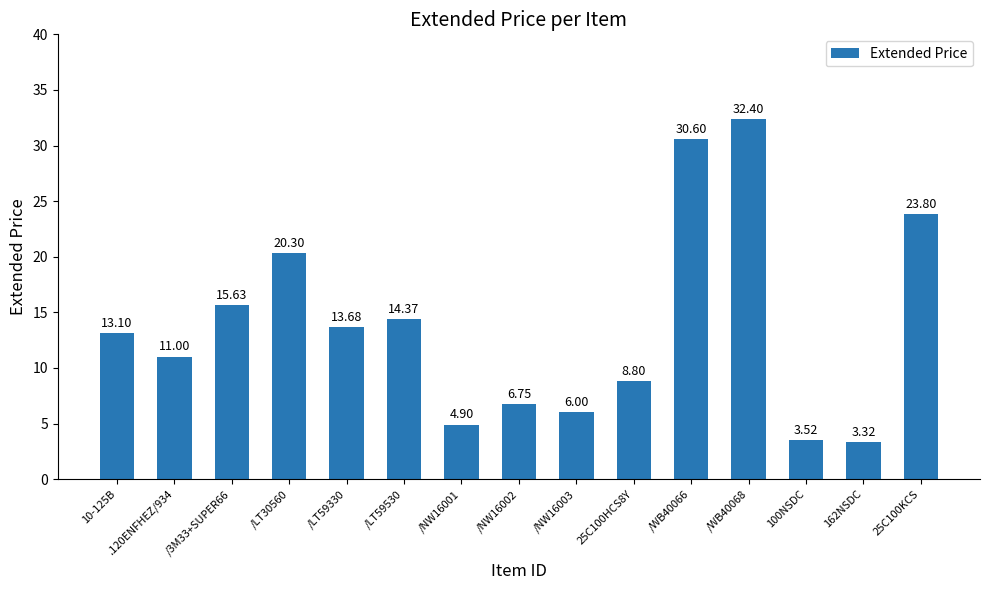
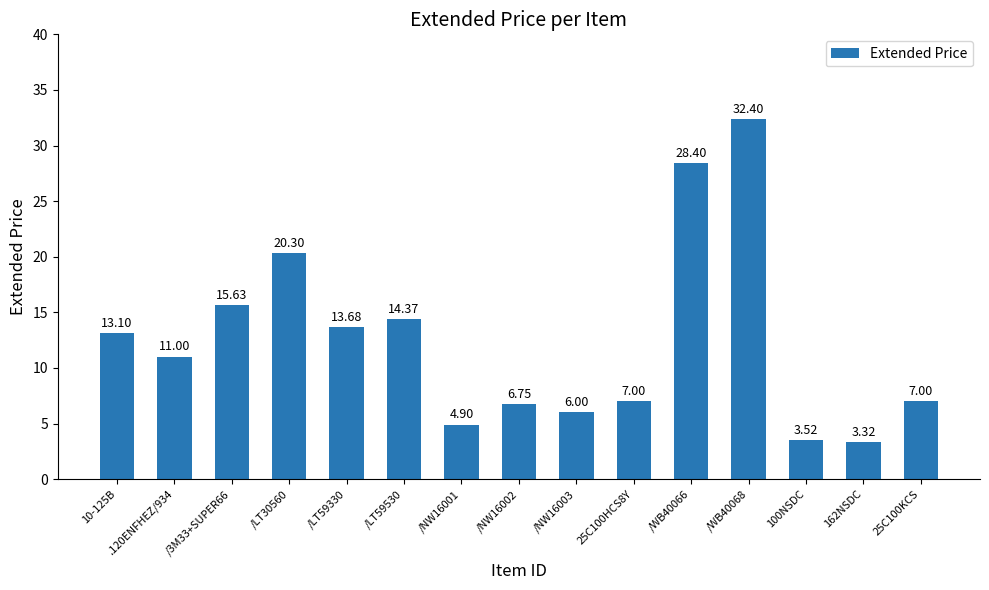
25C100HCS8Y: 8.80 -> 7.00
/WB40066: 30.60 -> 28.40
25C100KCS: 23.80 -> 7.00
